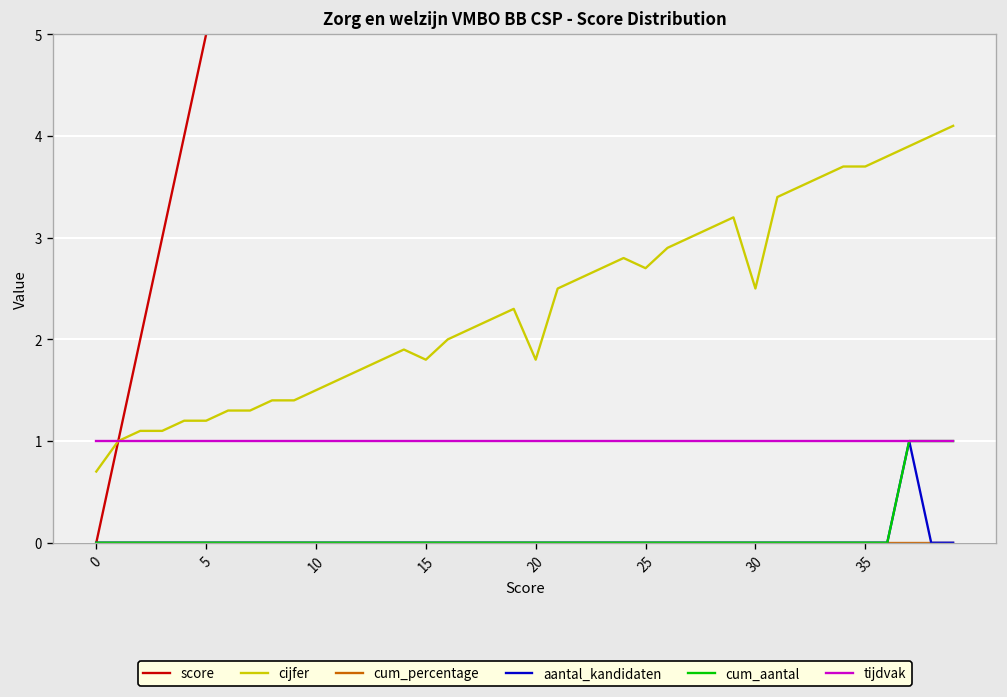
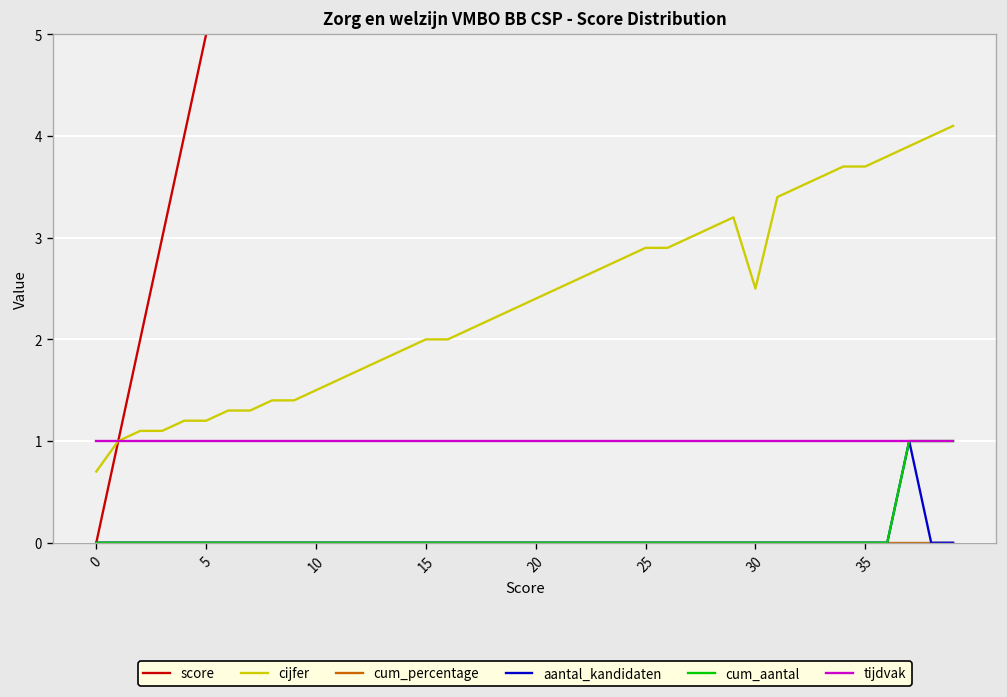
cijfer, 15: 1.8 -> 2.0
cijfer, 20: 1.8 -> 2.4
cijfer, 25: 2.7 -> 2.9
